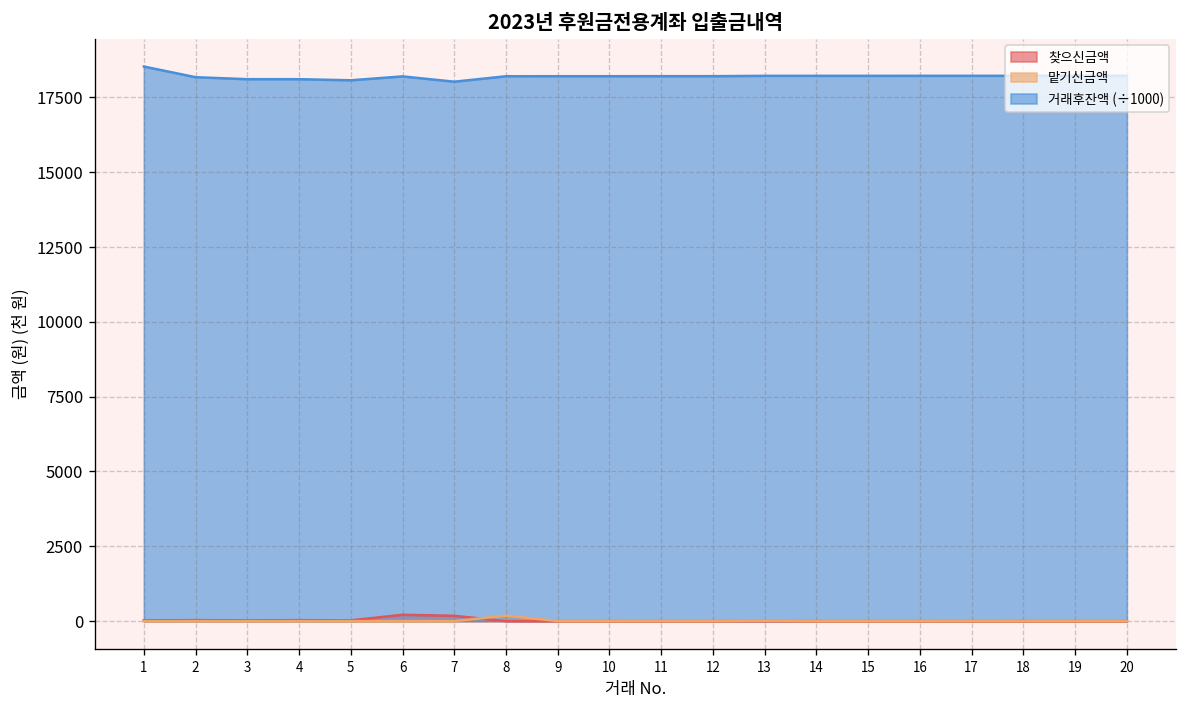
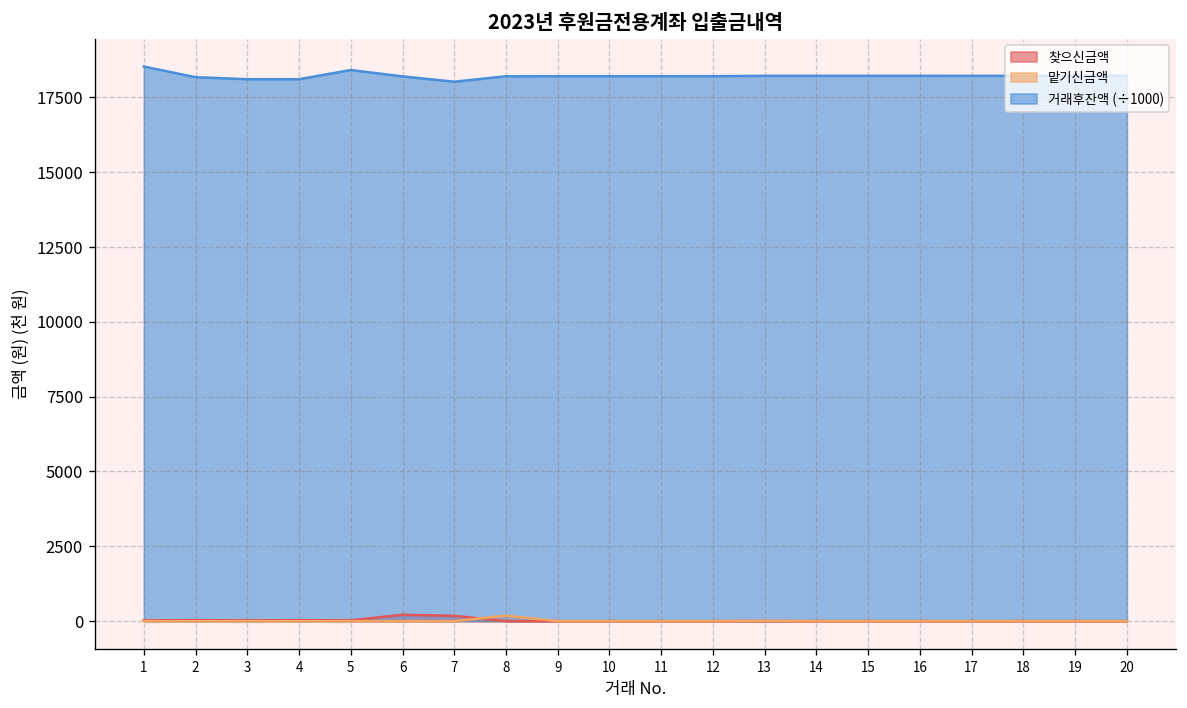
거래후잔액 (÷1000), 5: 18100 -> 18400
